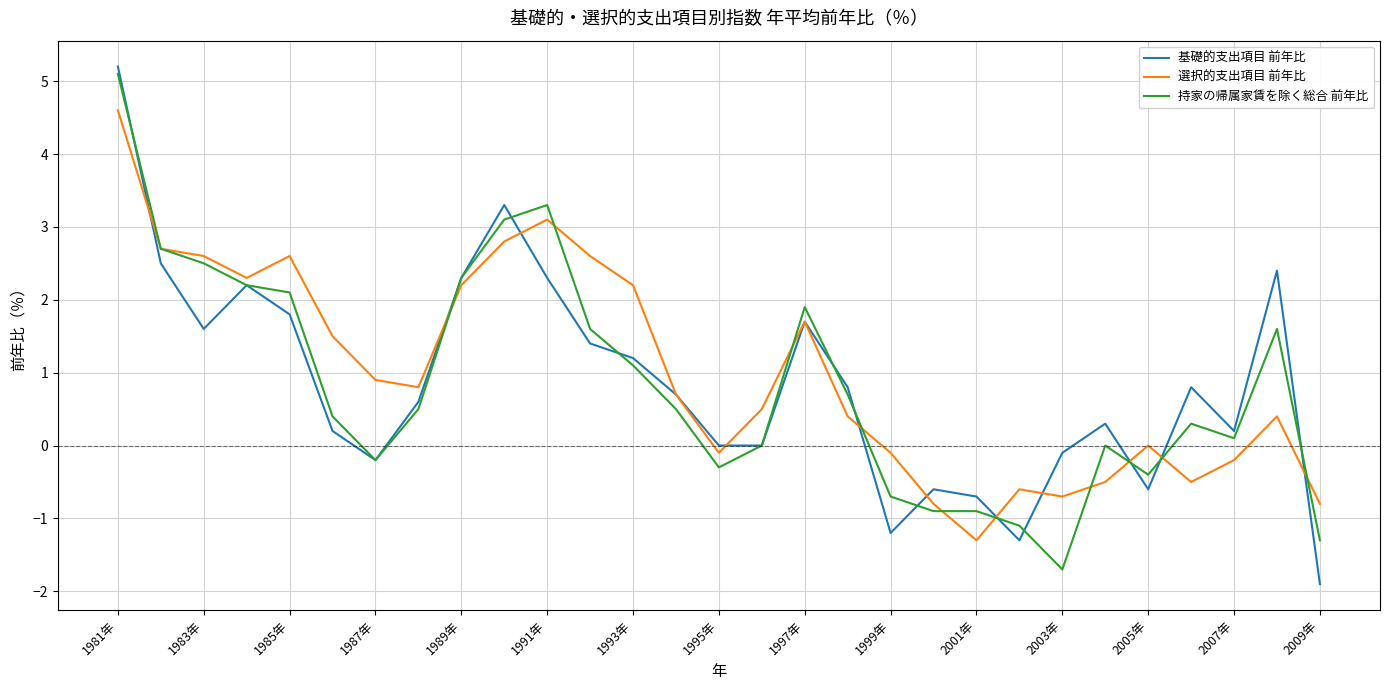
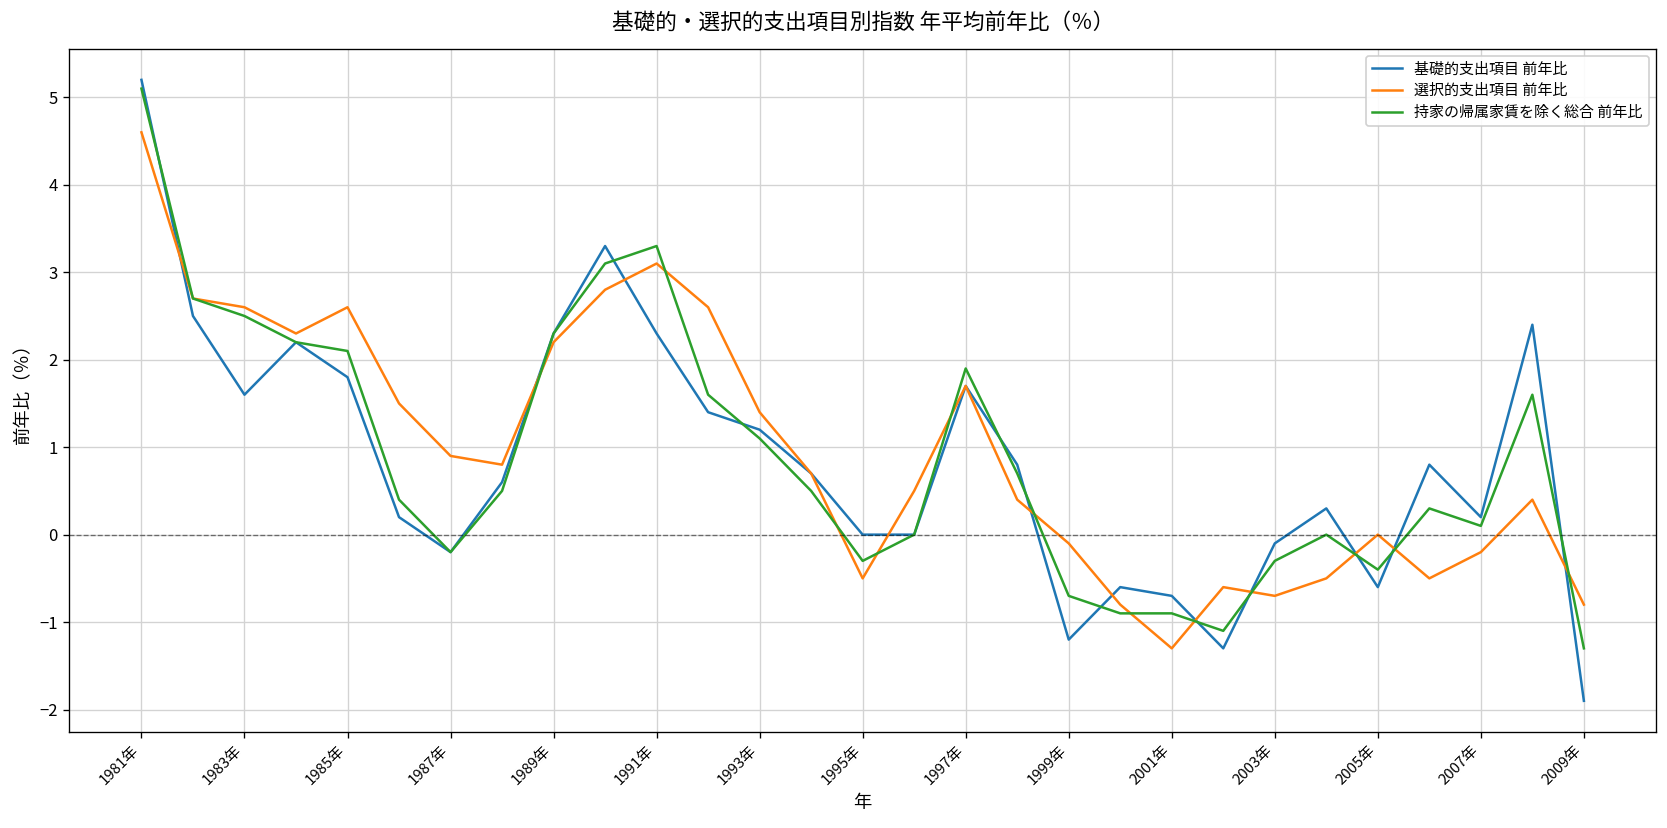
選択的支出項目 前年比, 1993年: 2.2 -> 1.4
選択的支出項目 前年比, 1995年: -0.1 -> -0.5
持家の帰属家賃を除く総合 前年比, 2003年: -1.7 -> -0.3
